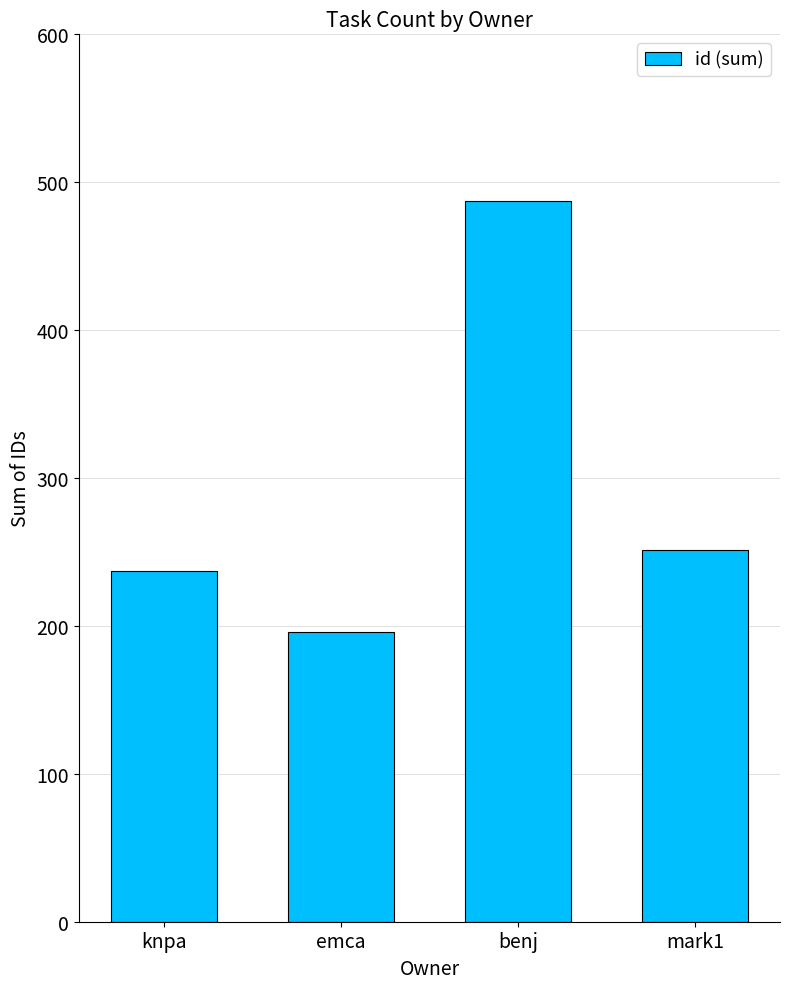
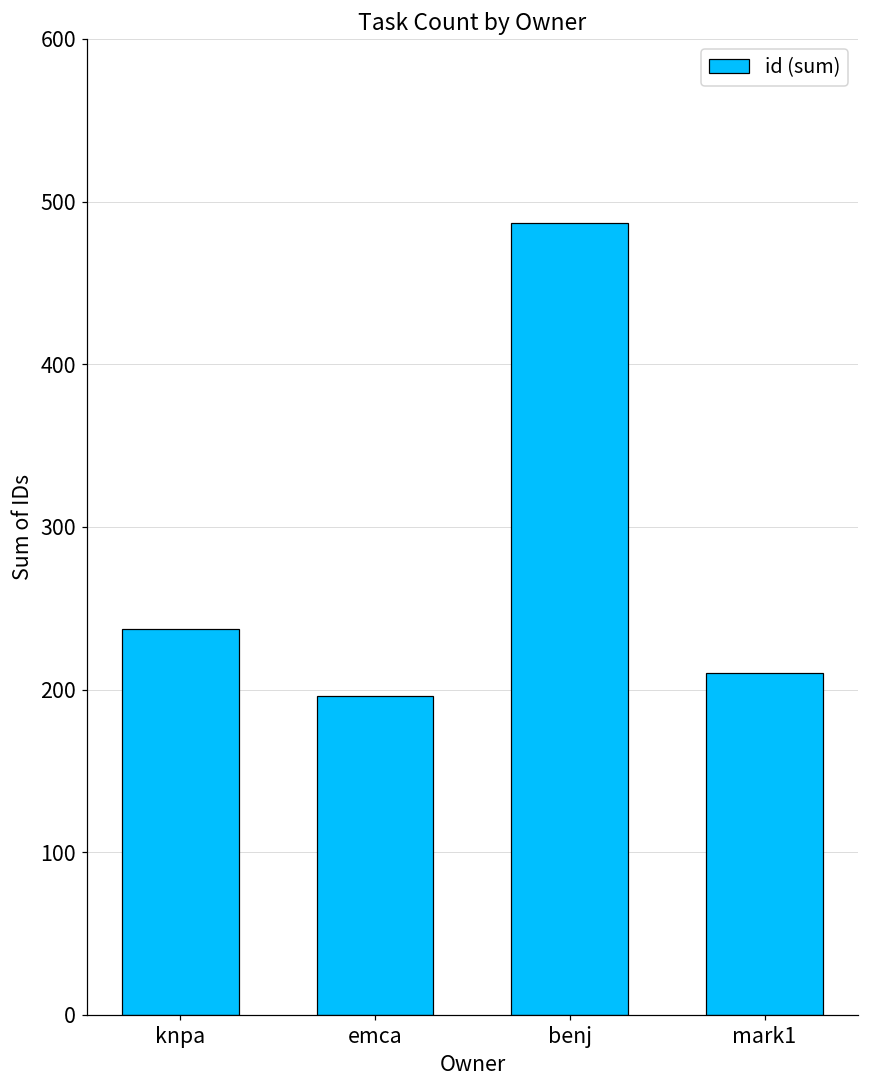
mark1: 251 -> 210
